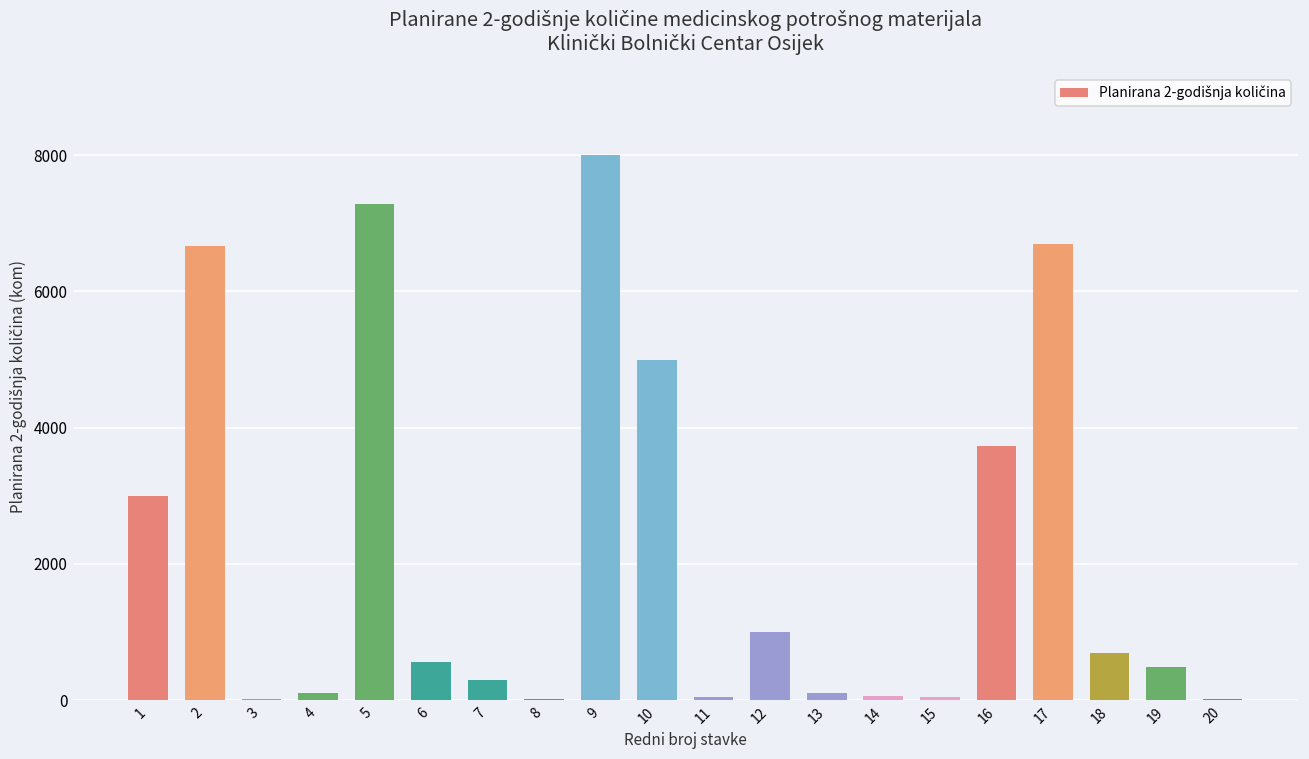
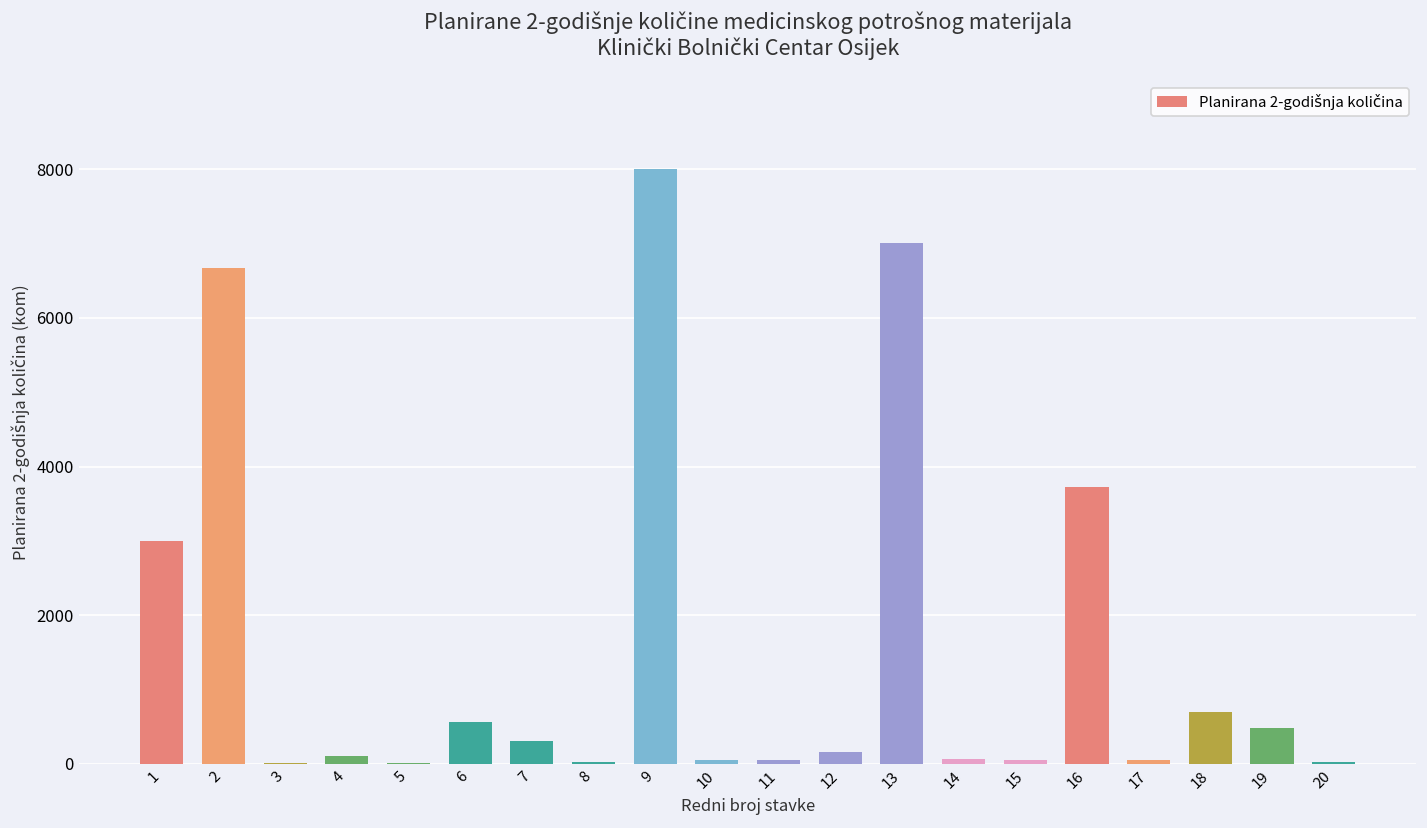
5: 7300 -> 0
10: 5000 -> 100
12: 1000 -> 200
13: 100 -> 7000
17: 6700 -> 100
